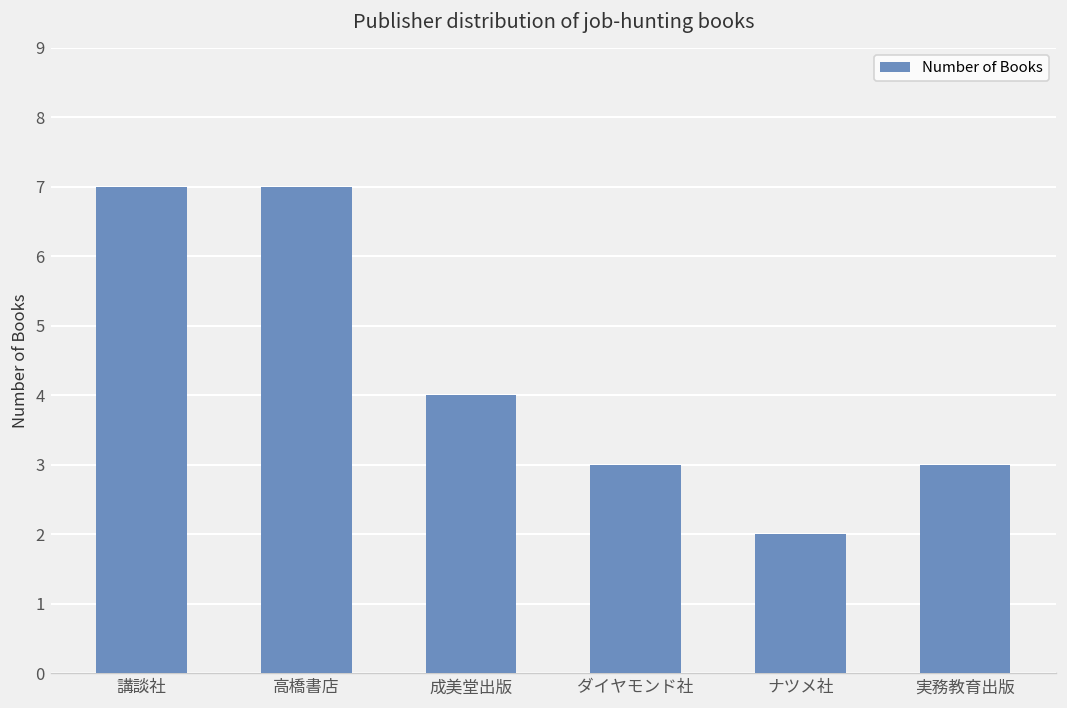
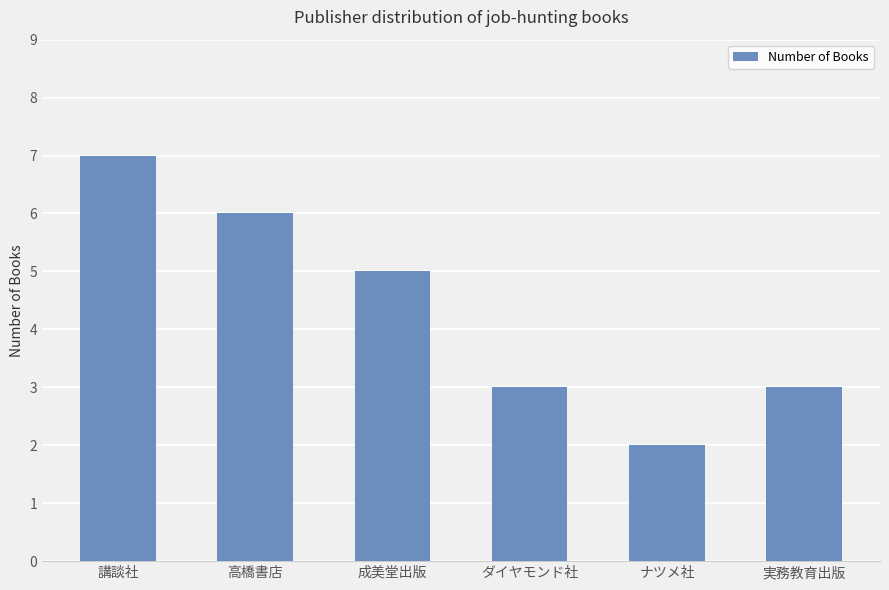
高橋書店: 7 -> 6
成美堂出版: 4 -> 5
